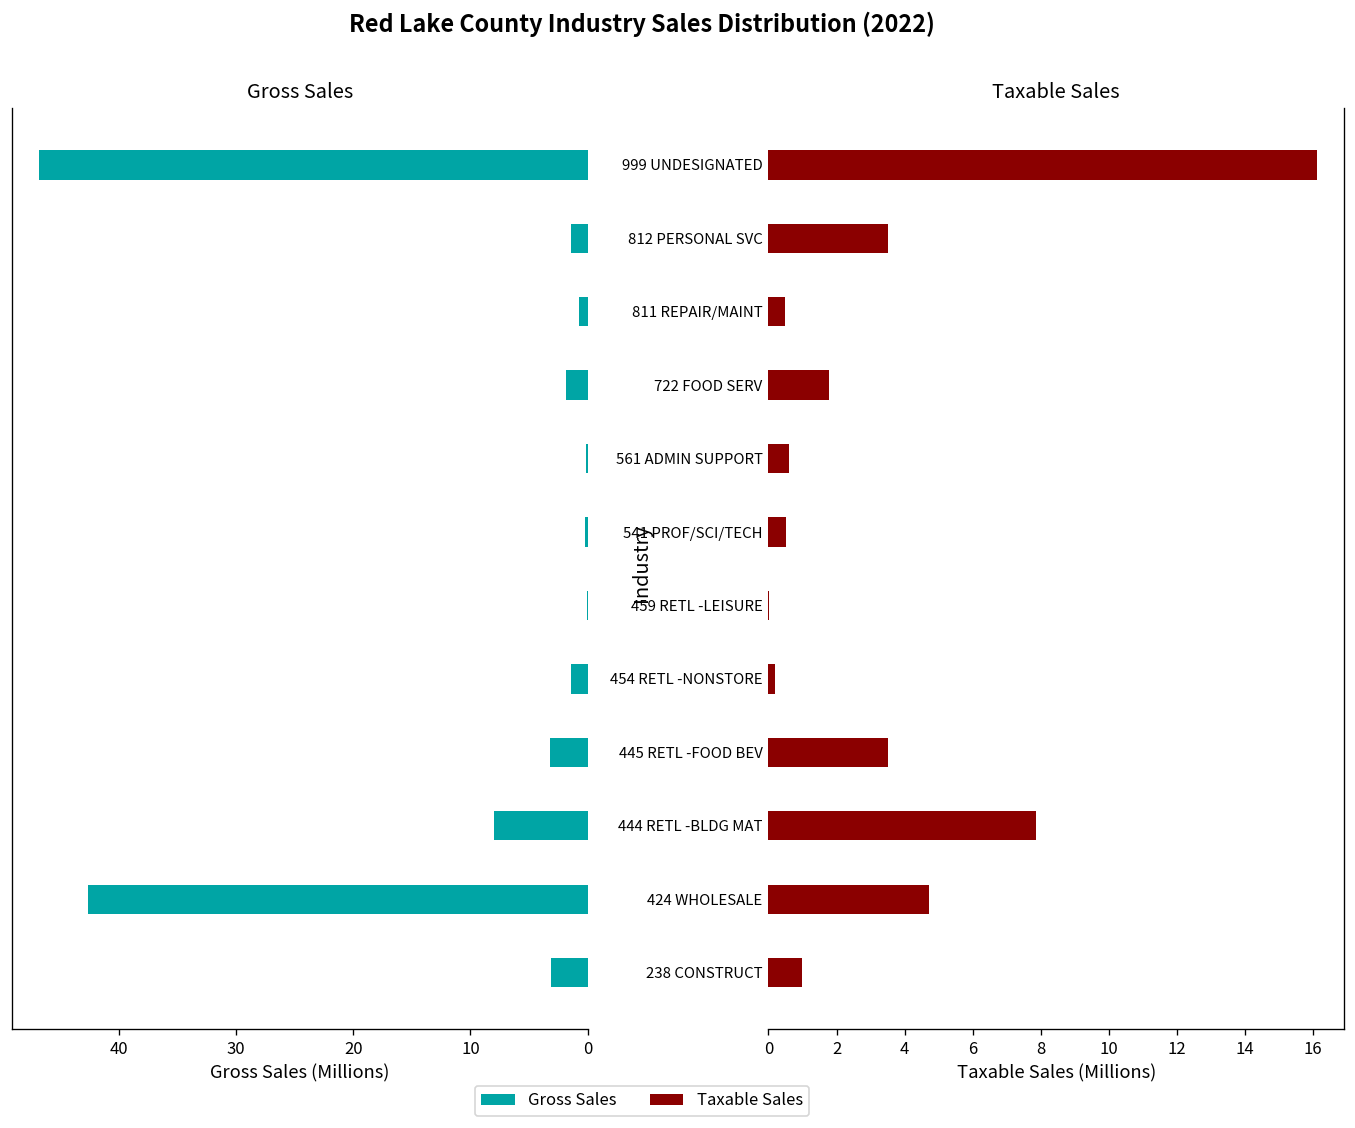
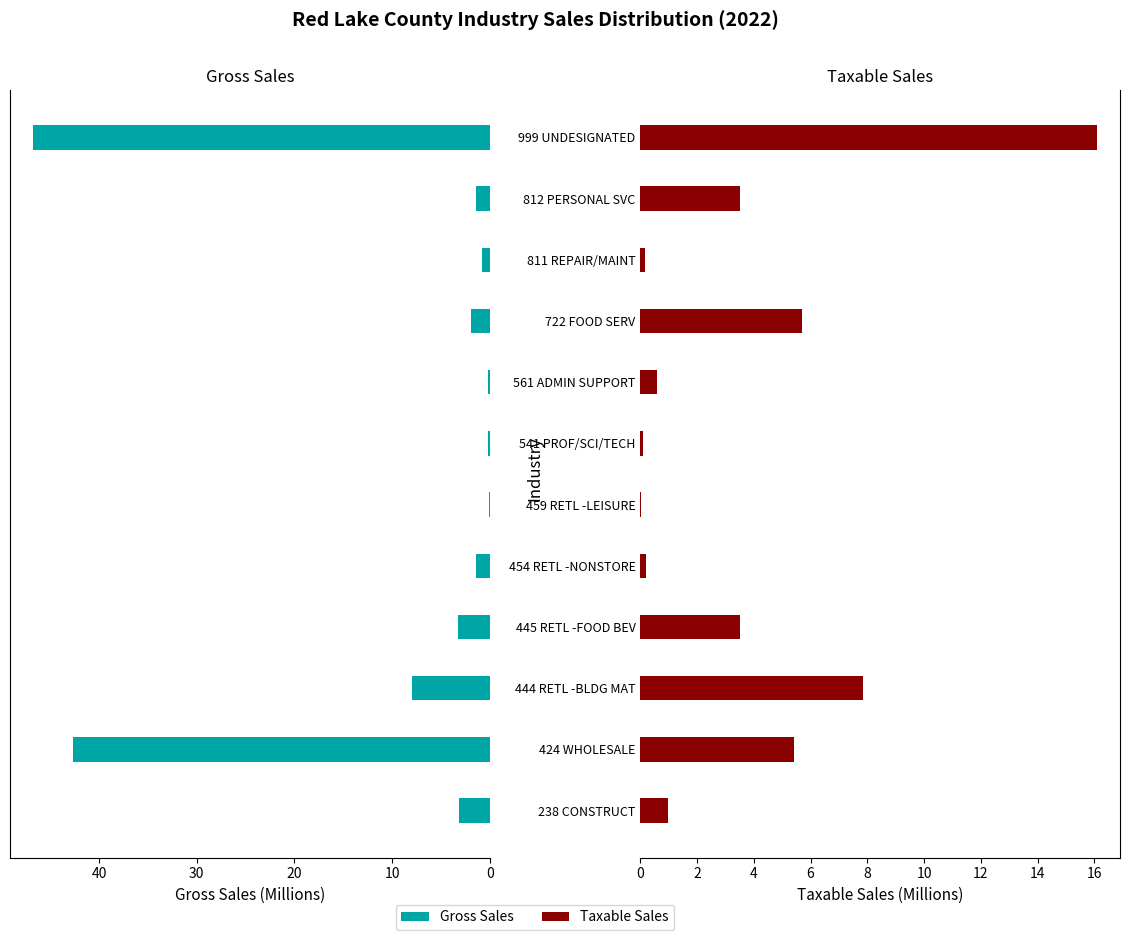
Taxable Sales, 811 REPAIR/MAINT: 0.5 -> 0.2
Taxable Sales, 722 FOOD SERV: 1.8 -> 5.7
Taxable Sales, 541 PROF/SCI/TECH: 0.5 -> 0.1
Taxable Sales, 424 WHOLESALE: 4.7 -> 5.4
